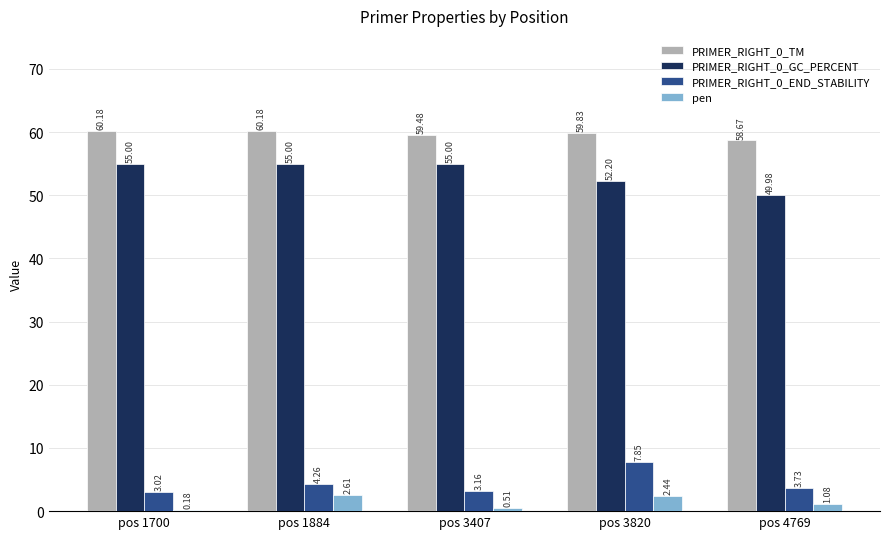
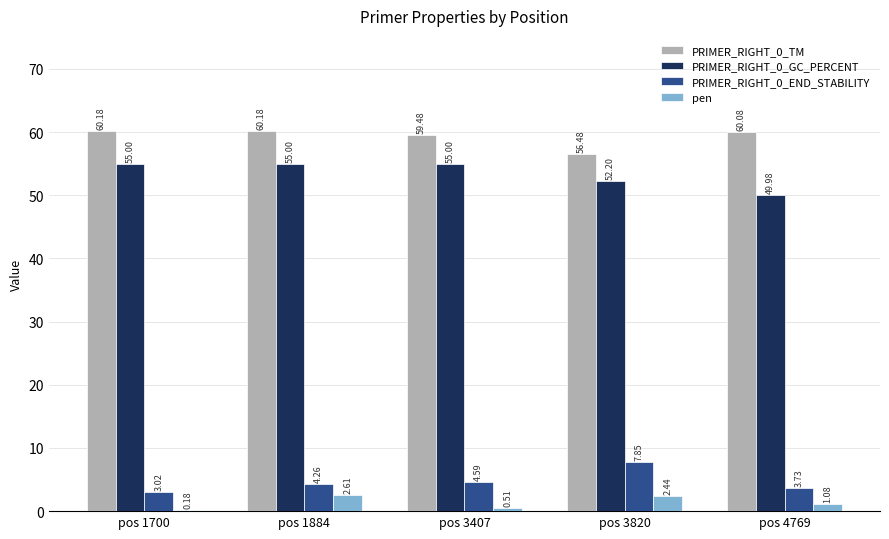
PRIMER_RIGHT_0_END_STABILITY, pos 3407: 3.16 -> 4.59
PRIMER_RIGHT_0_TM, pos 3820: 59.83 -> 56.48
PRIMER_RIGHT_0_TM, pos 4769: 58.67 -> 60.08
